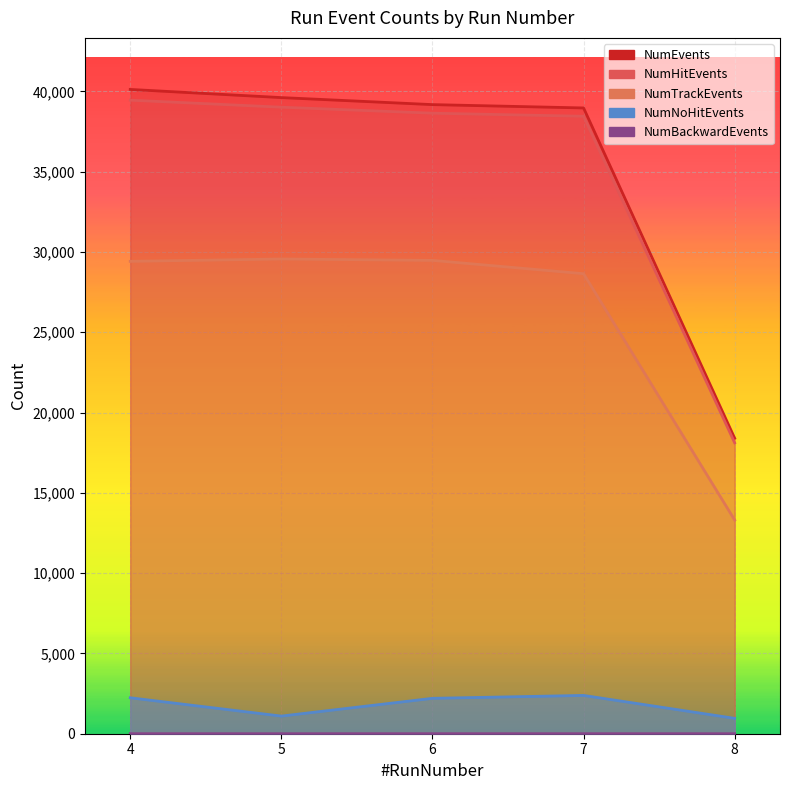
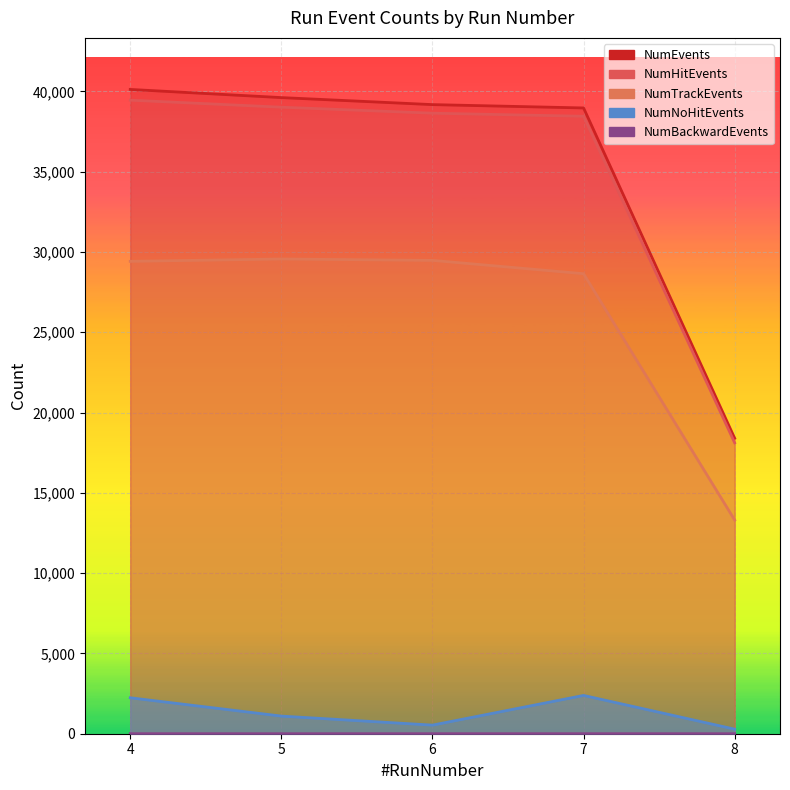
NumNoHitEvents, 6: 2,200 -> 500
NumNoHitEvents, 8: 1,000 -> 300
